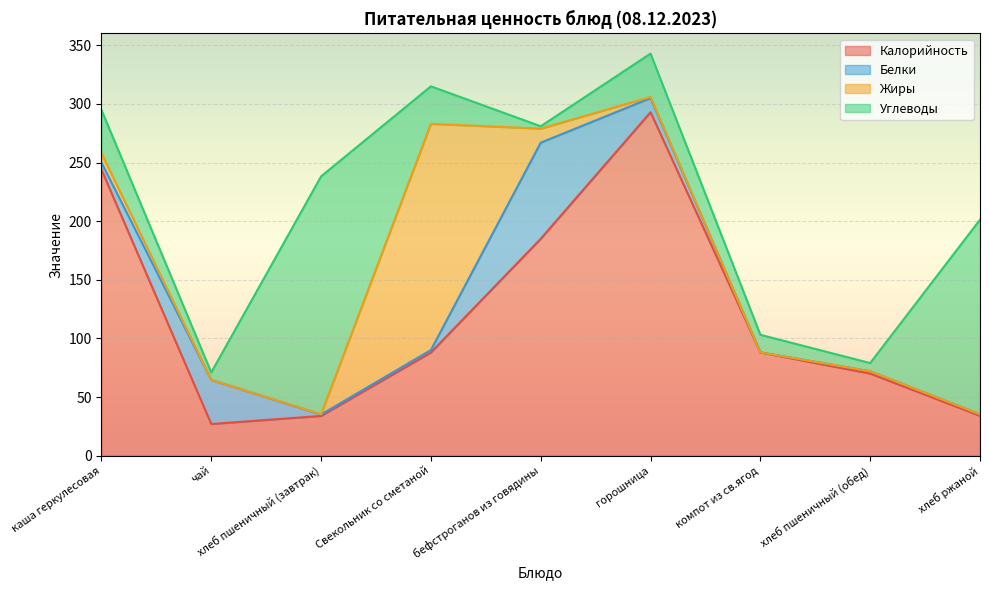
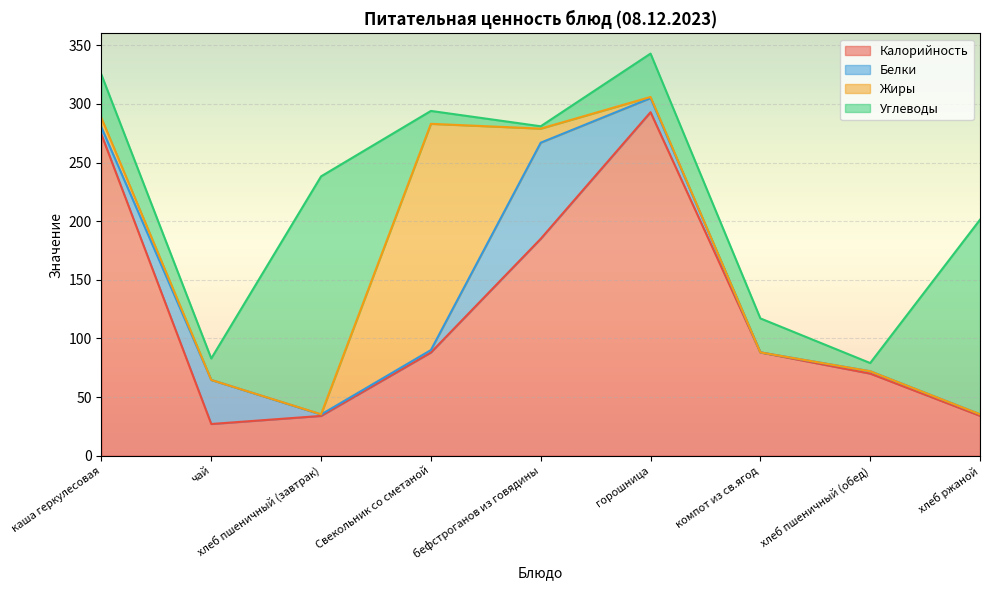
Калорийность, каша геркулесовая: 244 -> 274
Углеводы, чай: 6 -> 18
Углеводы, Свекольник со сметаной: 32 -> 11
Углеводы, компот из св.ягод: 15 -> 29
